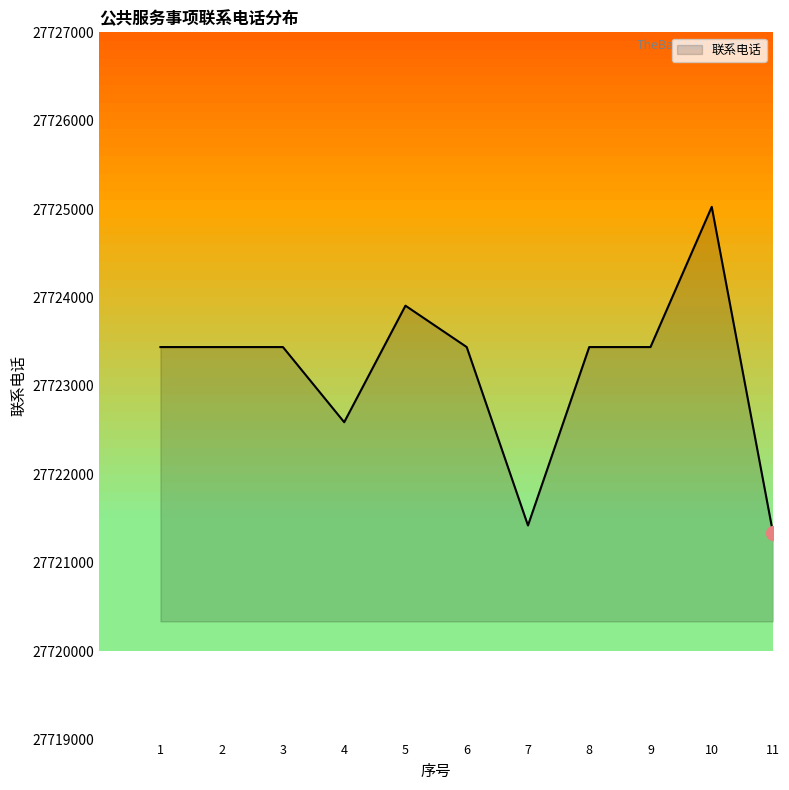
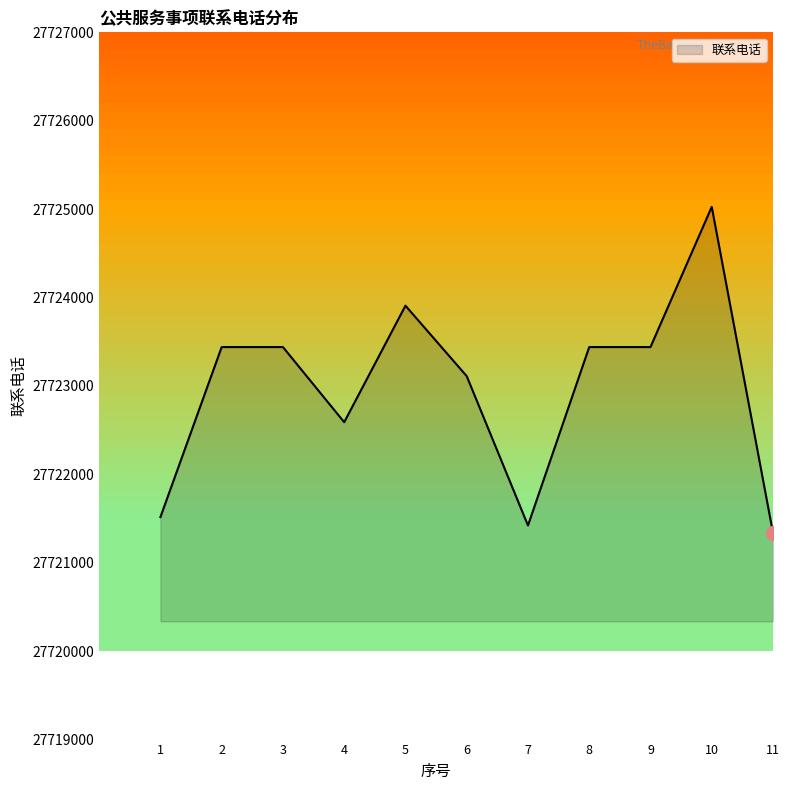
联系电话, 1: 27723400 -> 27721500
联系电话, 6: 27723400 -> 27723100
